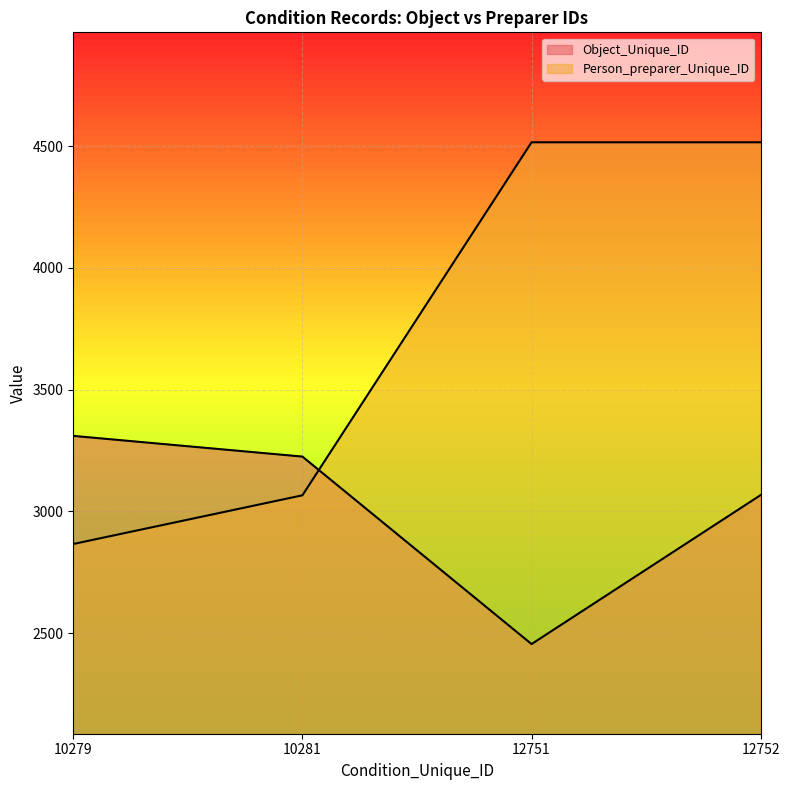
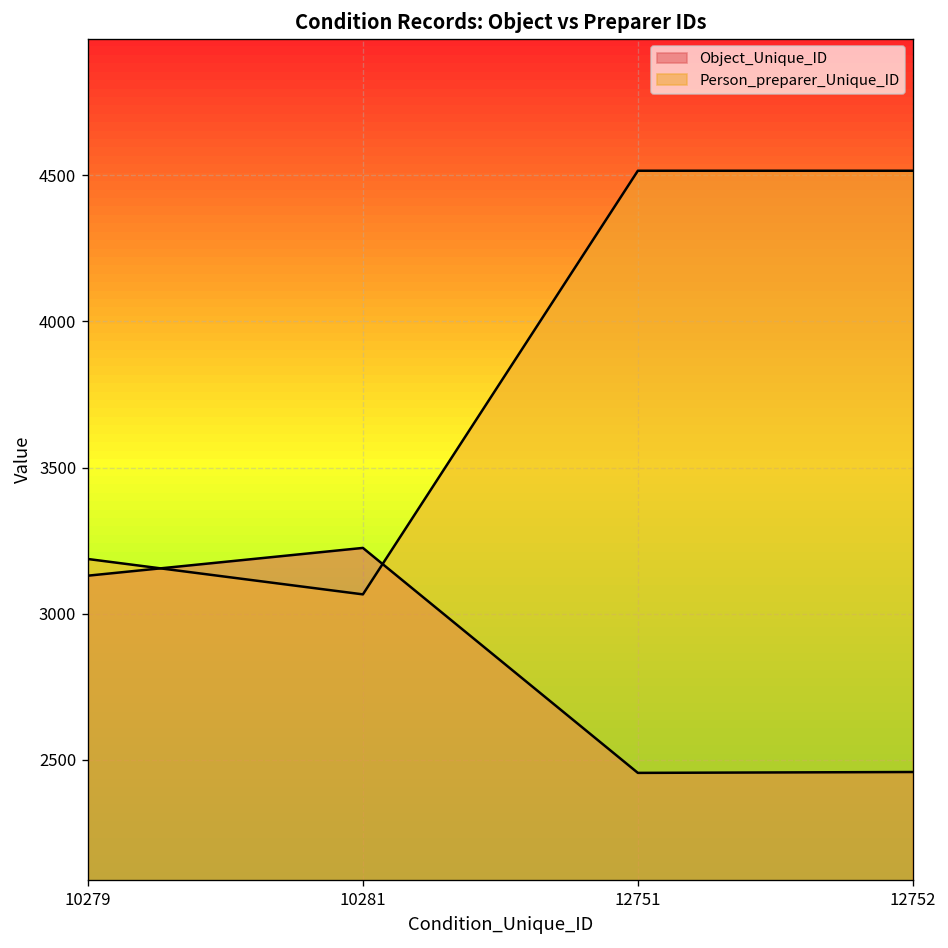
Object_Unique_ID, 10279: 3310 -> 3130
Person_preparer_Unique_ID, 10279: 2870 -> 3190
Object_Unique_ID, 12752: 3070 -> 2460
